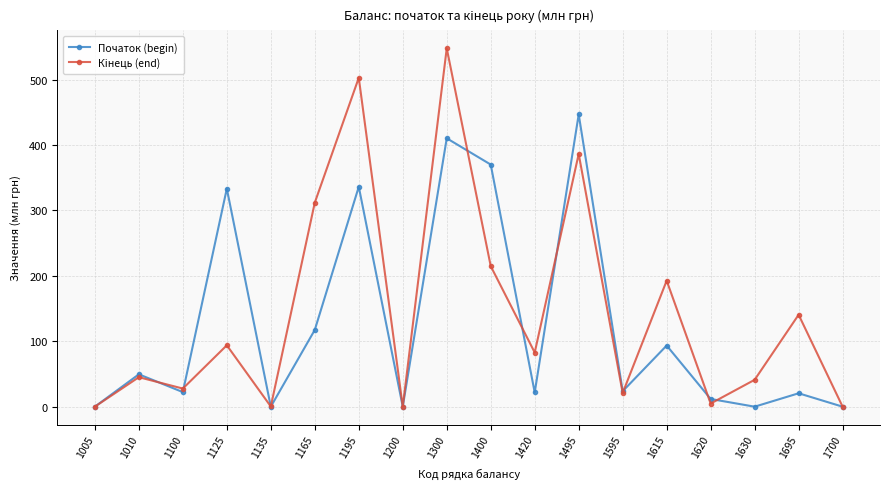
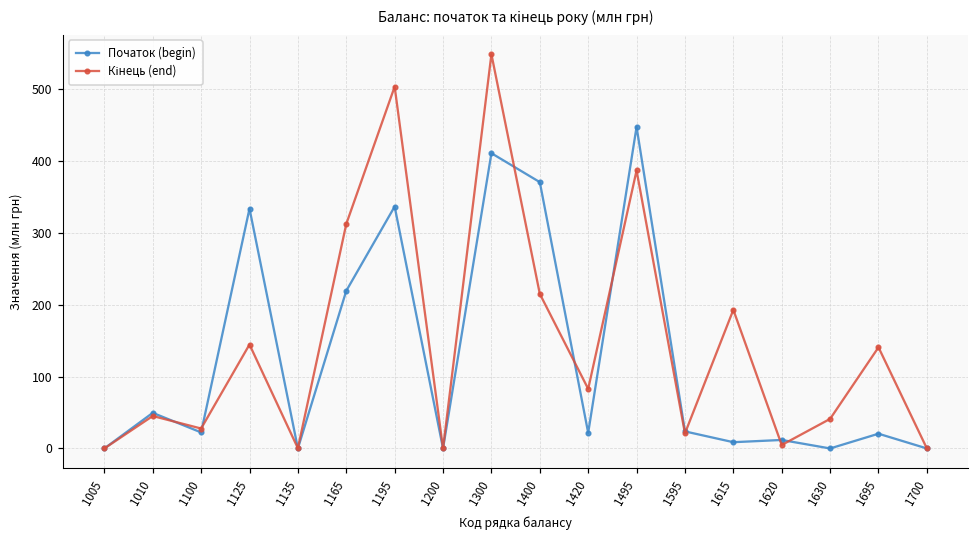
Кінець (end), 1125: 90 -> 140
Початок (begin), 1165: 120 -> 220
Початок (begin), 1615: 90 -> 10
